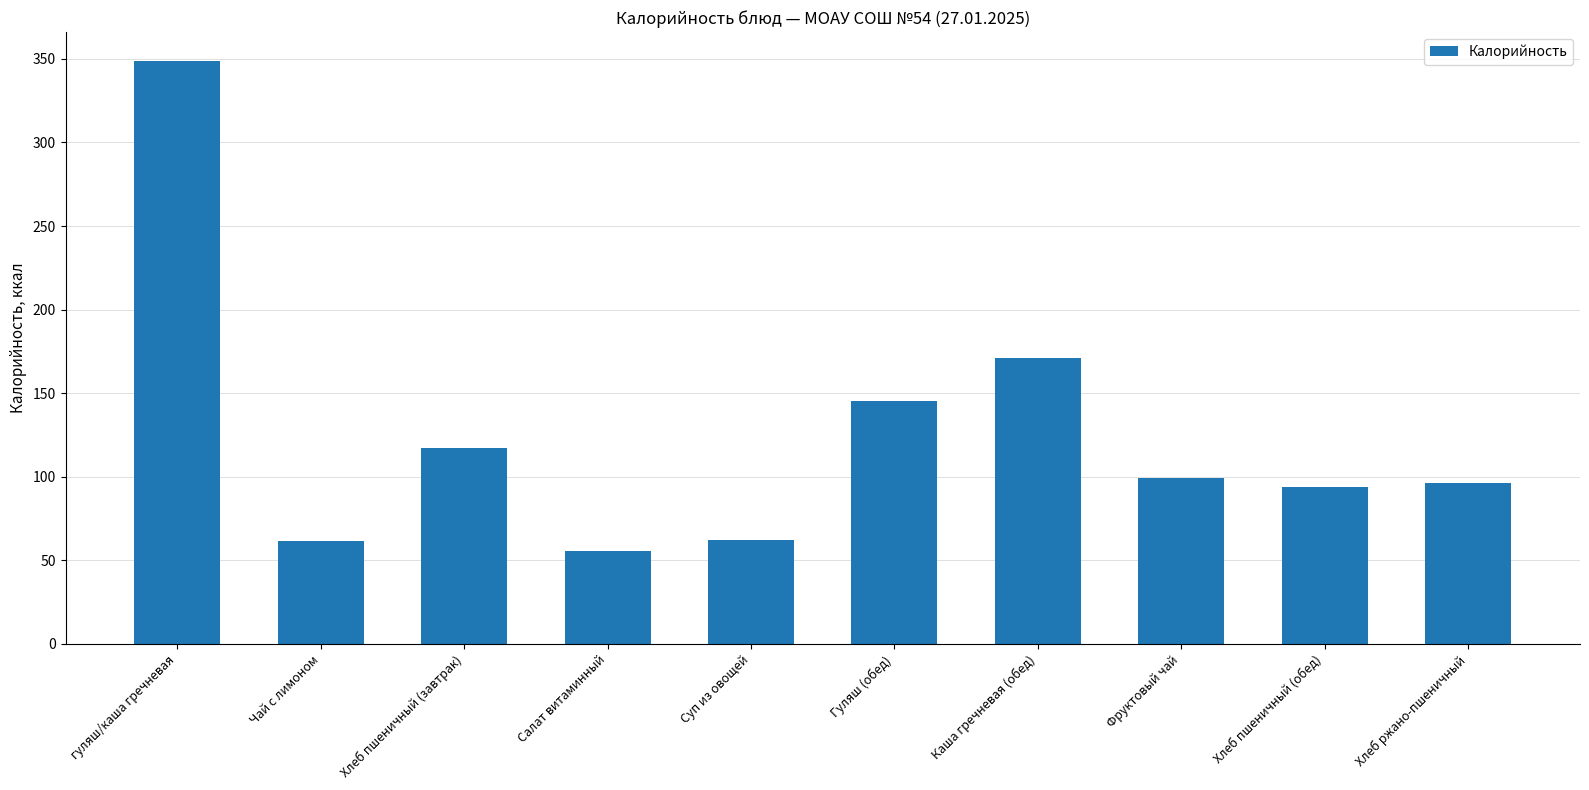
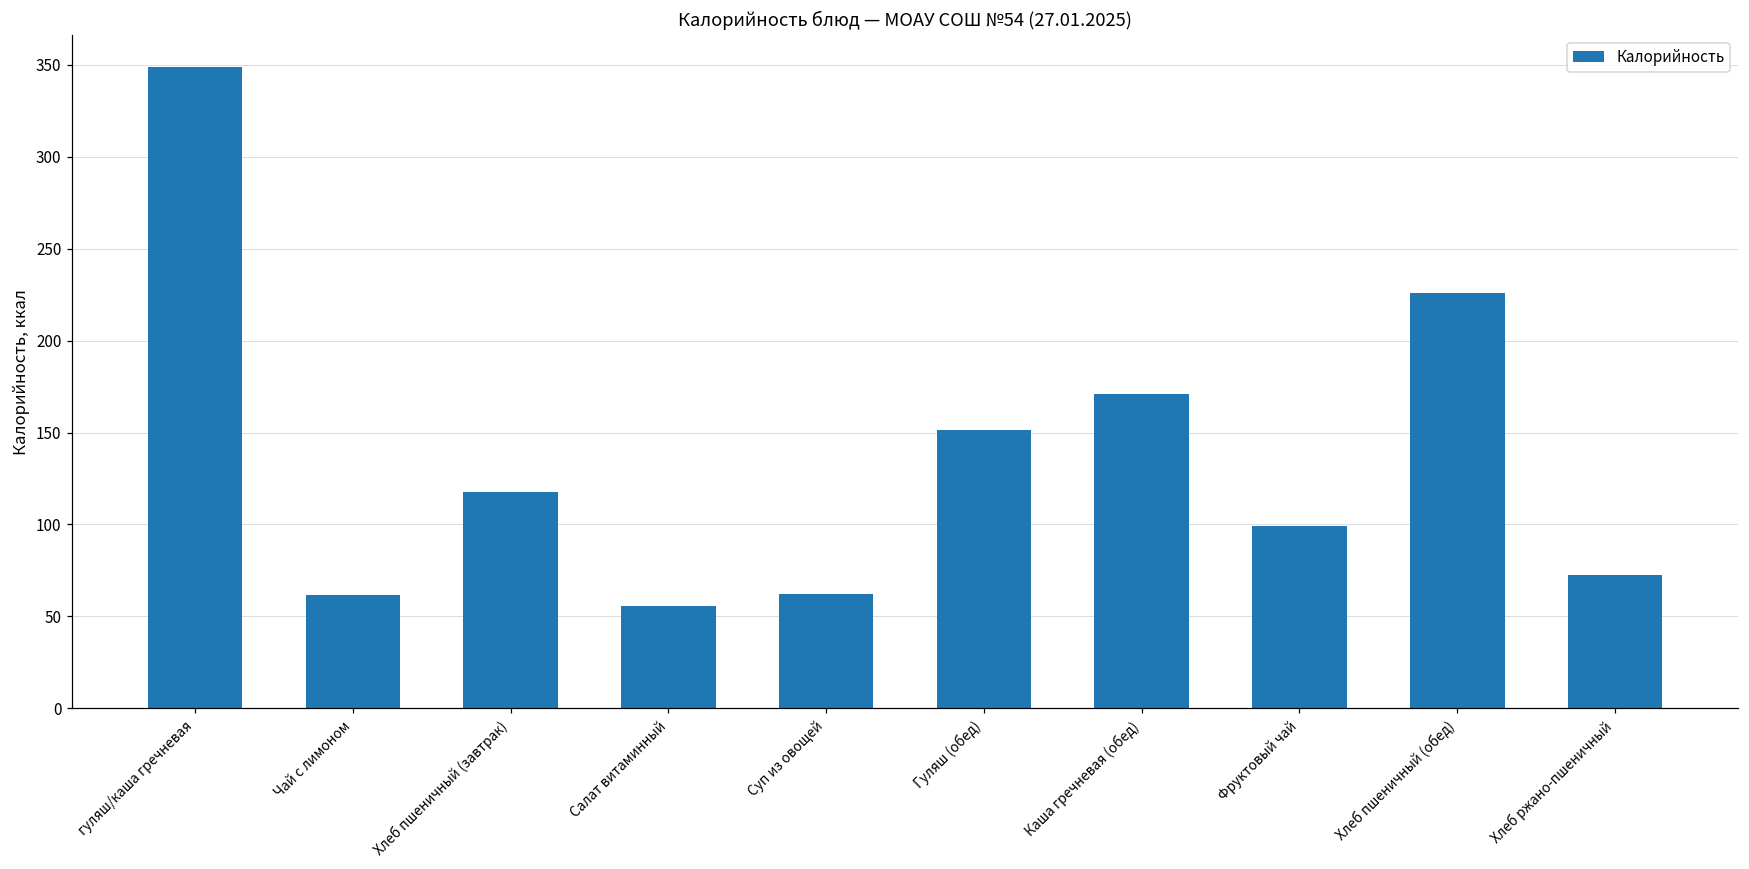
Гуляш (обед): 145 -> 152
Хлеб пшеничный (обед): 94 -> 226
Хлеб ржано-пшеничный: 96 -> 72
